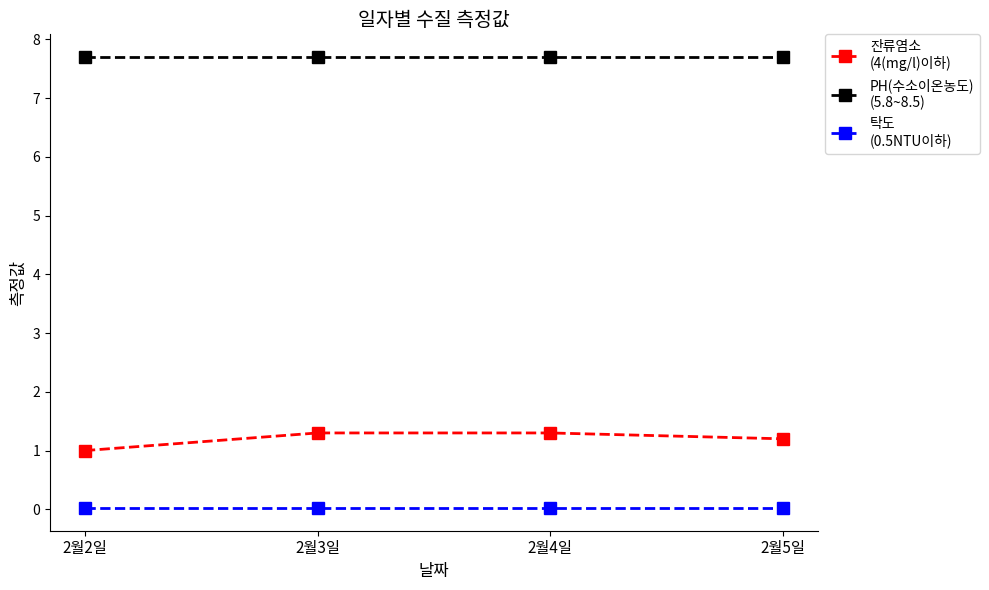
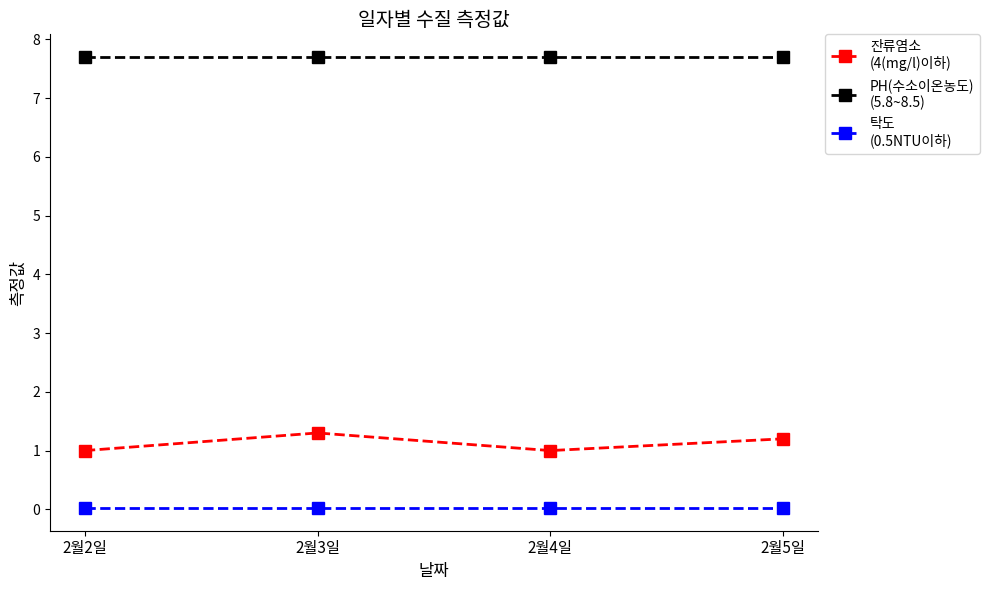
잔류염소 (4(mg/l)이하), 2월4일: 1.3 -> 1.0
